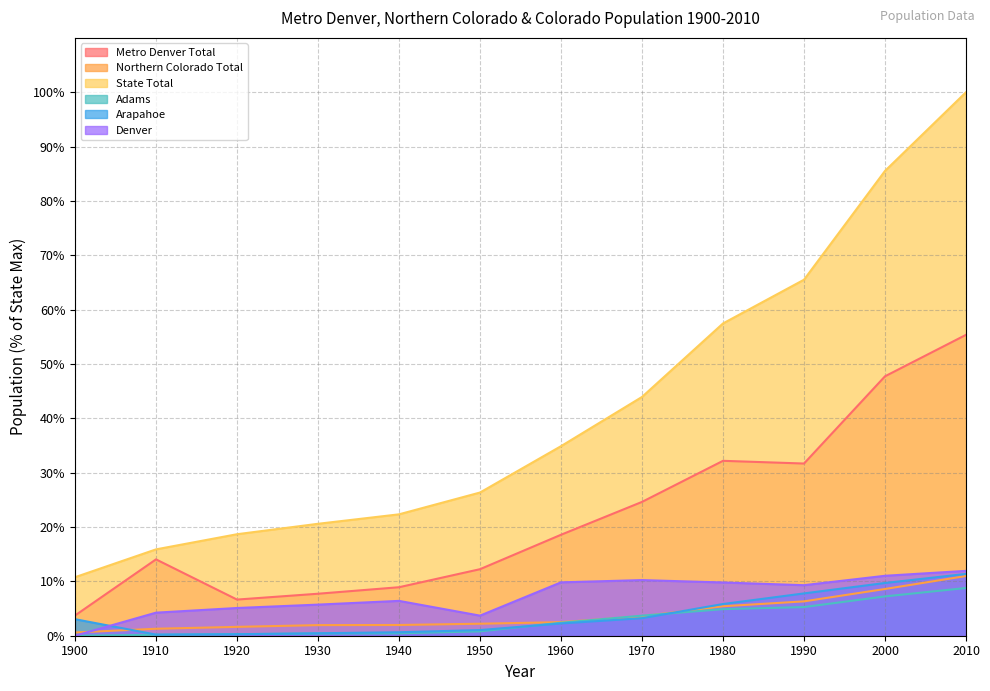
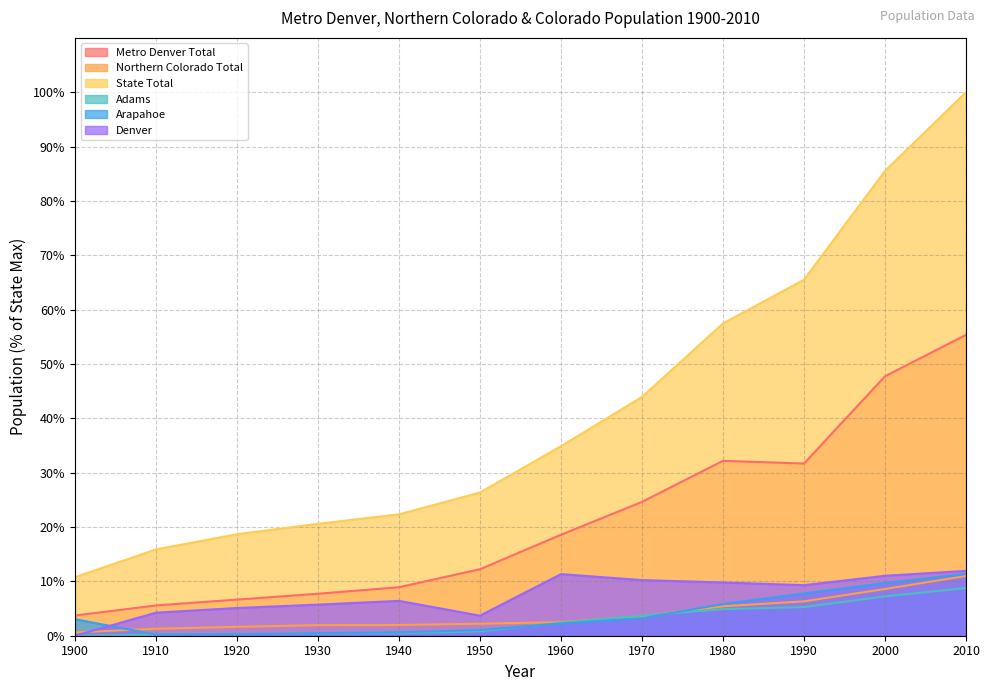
Metro Denver Total, 1910: 14% -> 6%
Denver, 1960: 10% -> 11%
